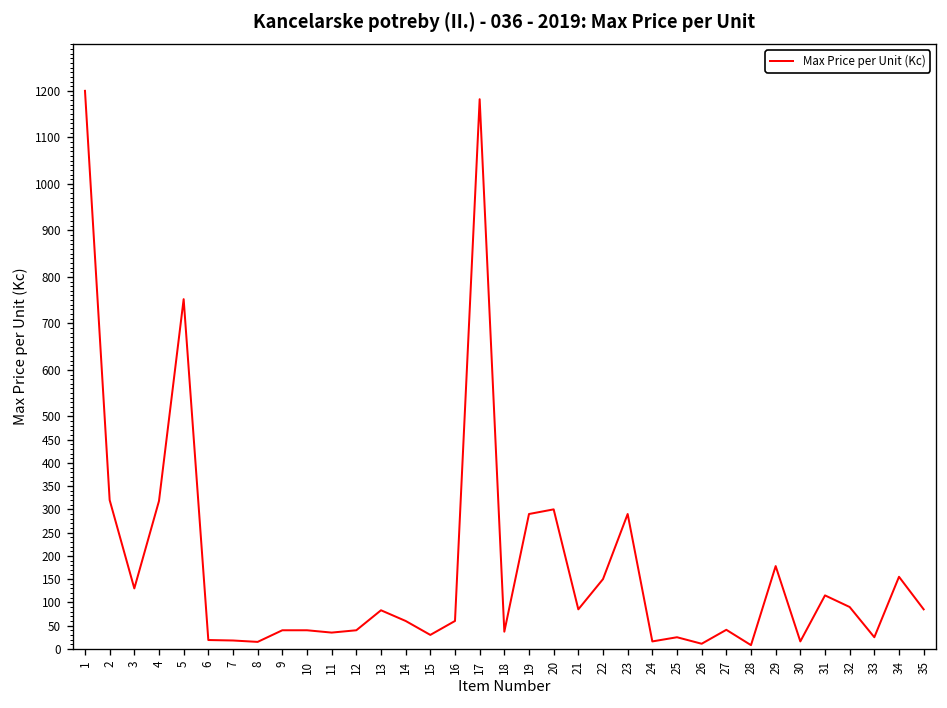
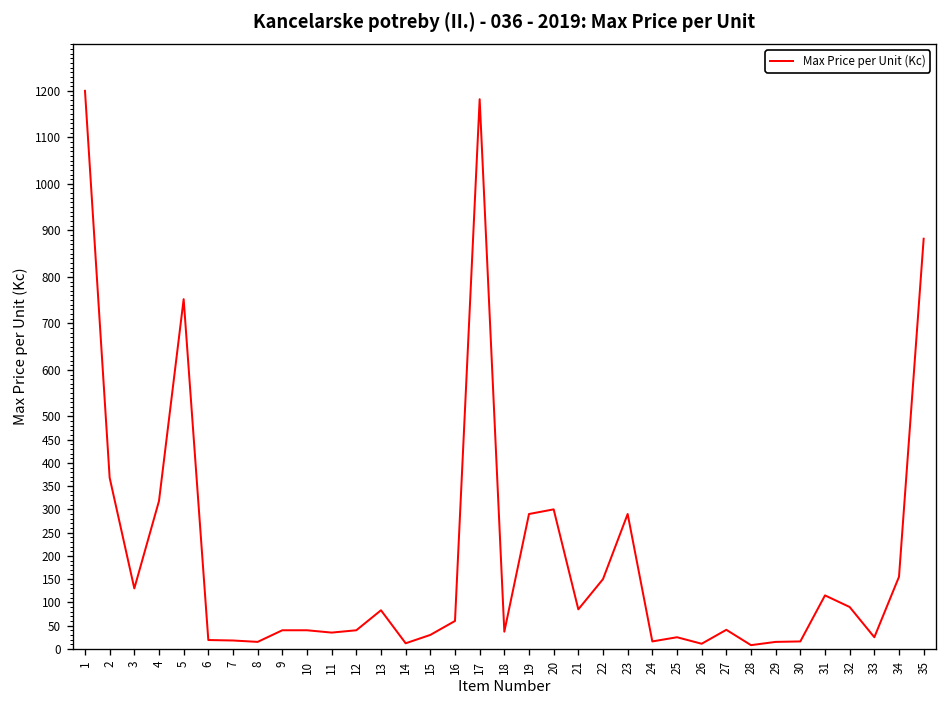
2: 320 -> 370
14: 60 -> 10
29: 180 -> 20
35: 90 -> 880
